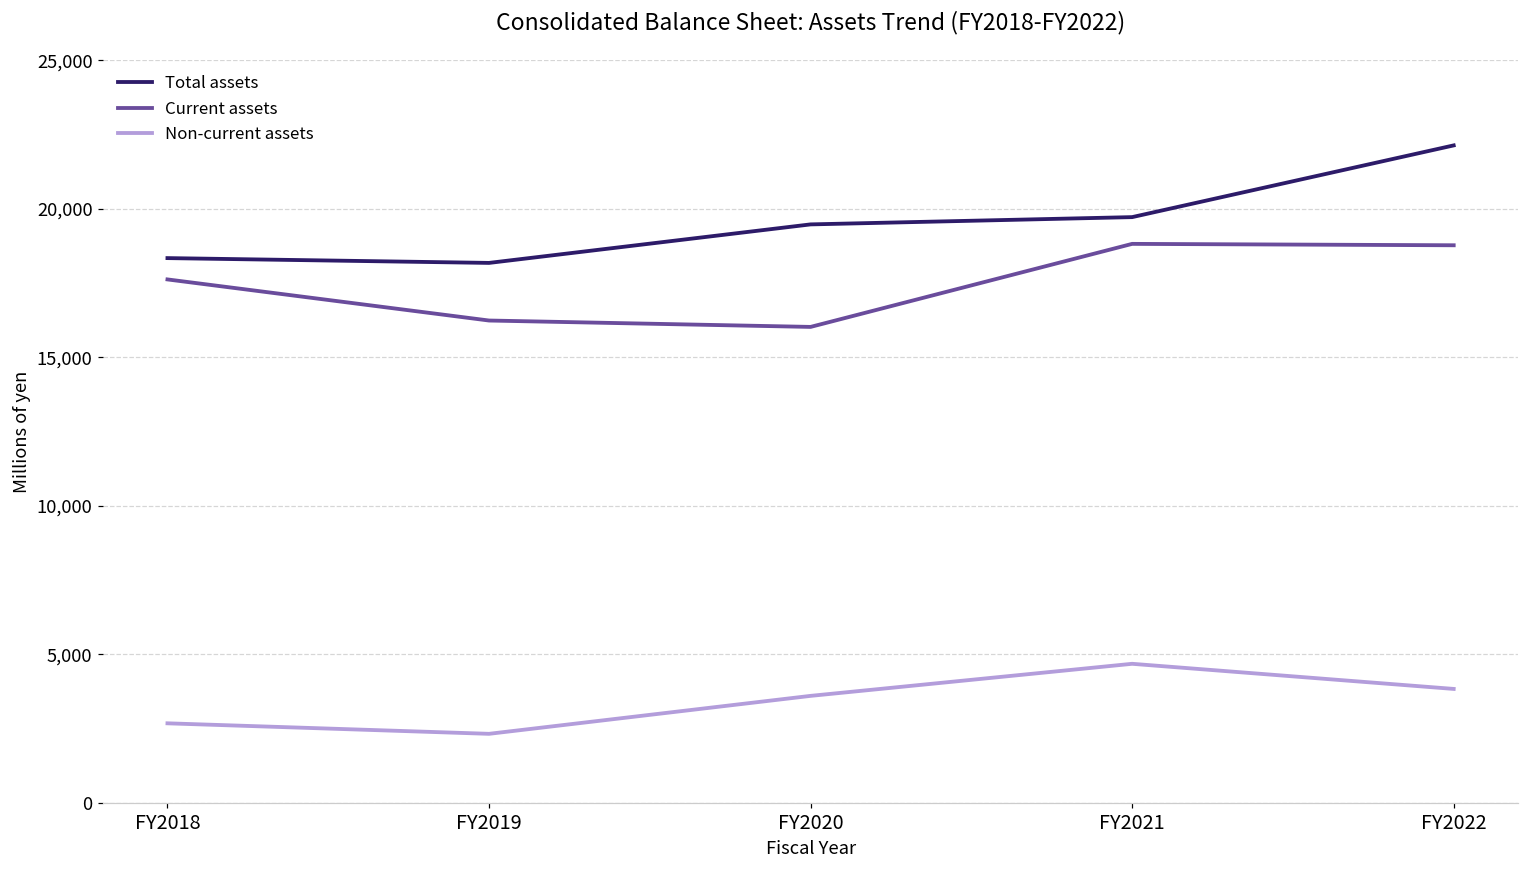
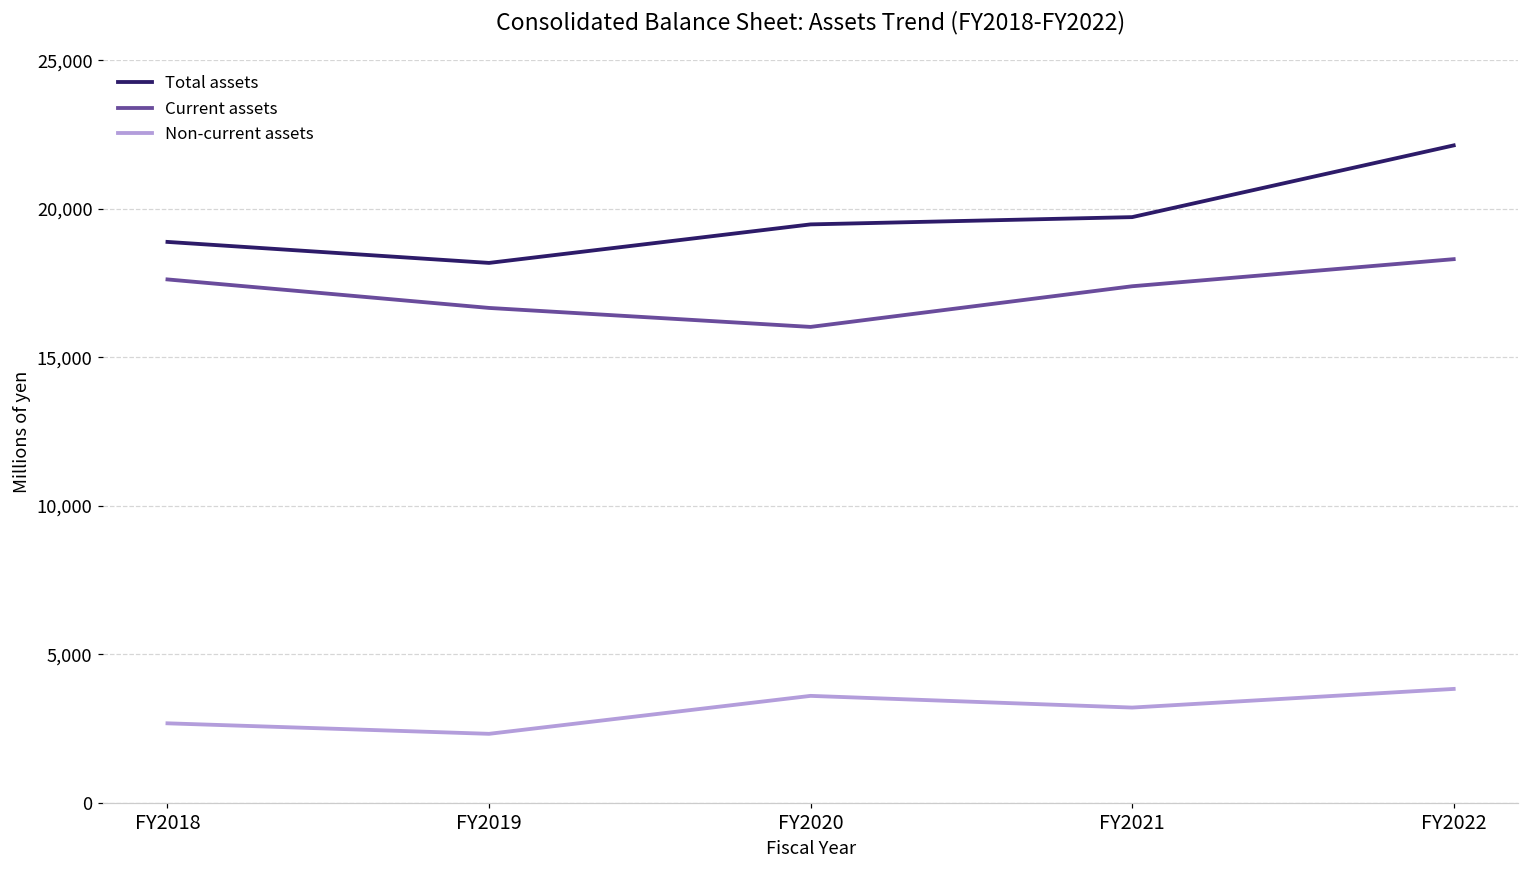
Total assets, FY2018: 18,300 -> 18,900
Current assets, FY2019: 16,200 -> 16,700
Current assets, FY2021: 18,800 -> 17,400
Non-current assets, FY2021: 4,700 -> 3,200
Current assets, FY2022: 18,800 -> 18,300
